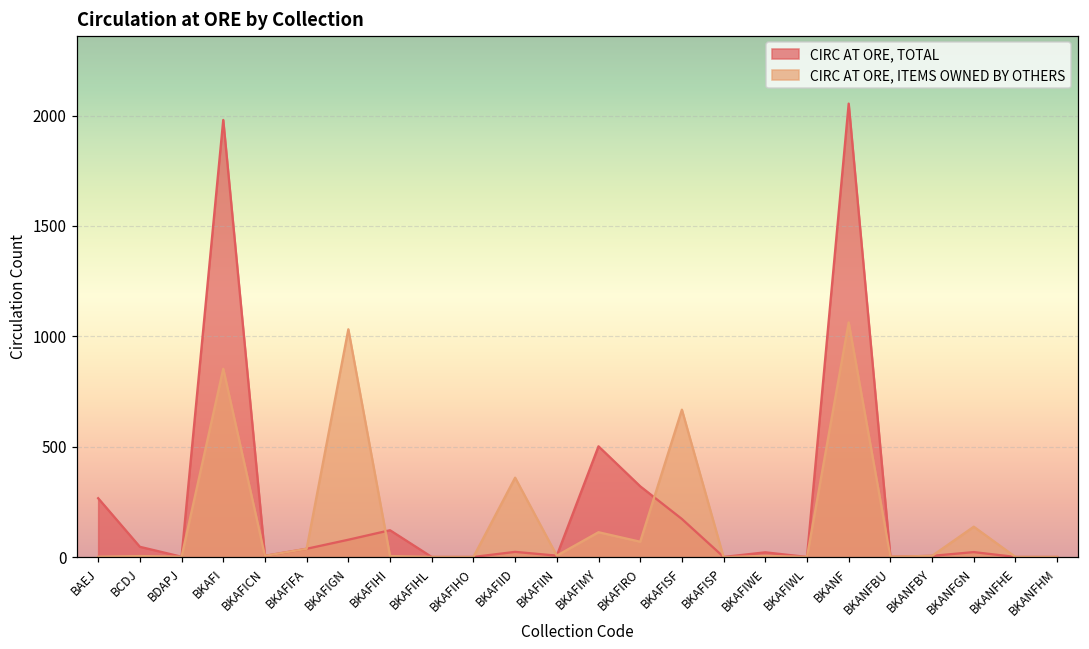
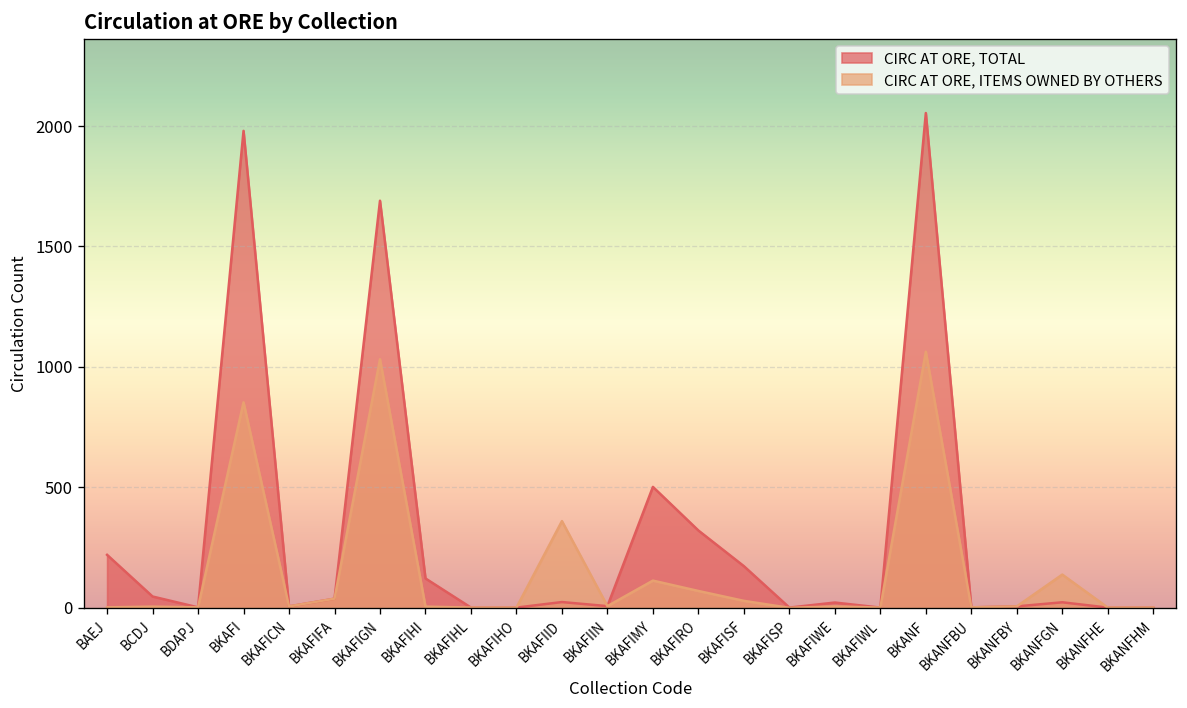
CIRC AT ORE, TOTAL, BAEJ: 270 -> 220
CIRC AT ORE, TOTAL, BKAFIGN: 80 -> 1690
CIRC AT ORE, ITEMS OWNED BY OTHERS, BKAFISF: 670 -> 30
